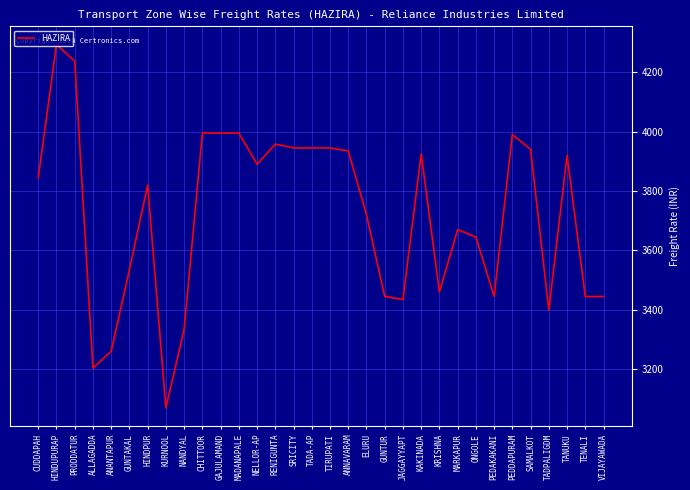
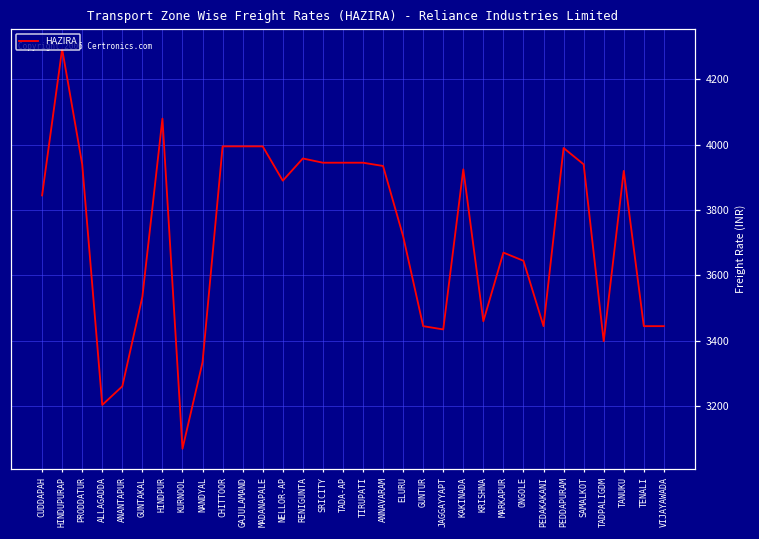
PRODDATUR: 4240 -> 3940
HINDPUR: 3820 -> 4080
